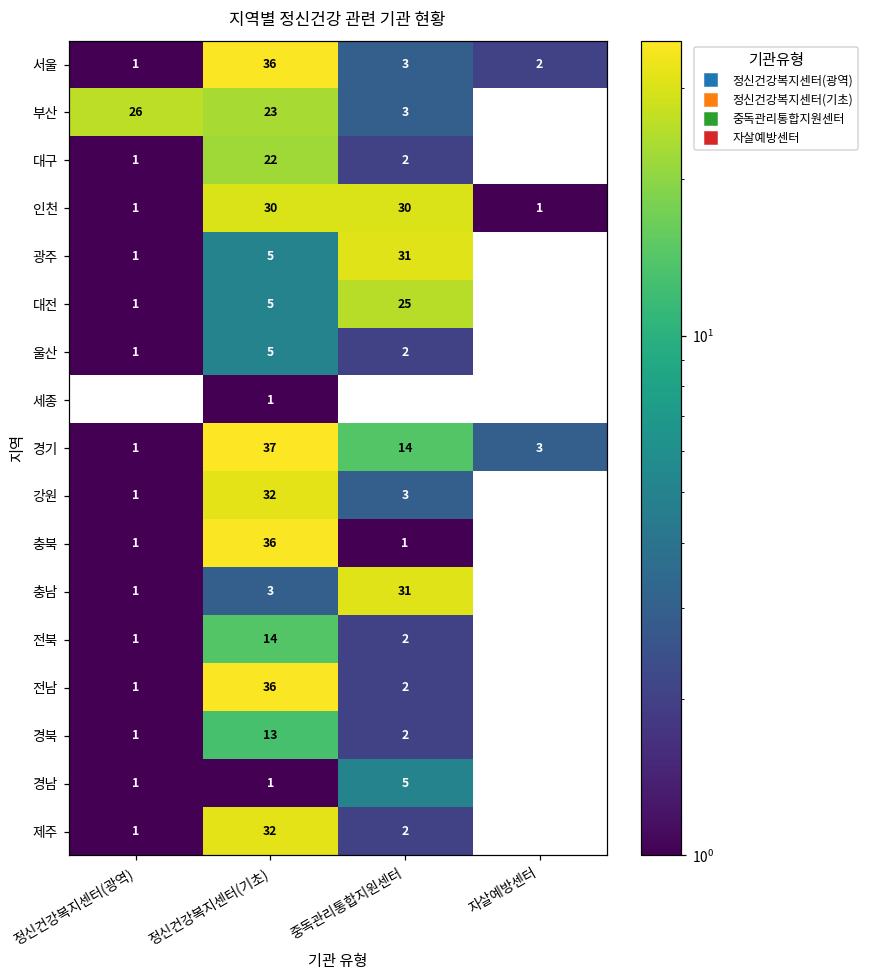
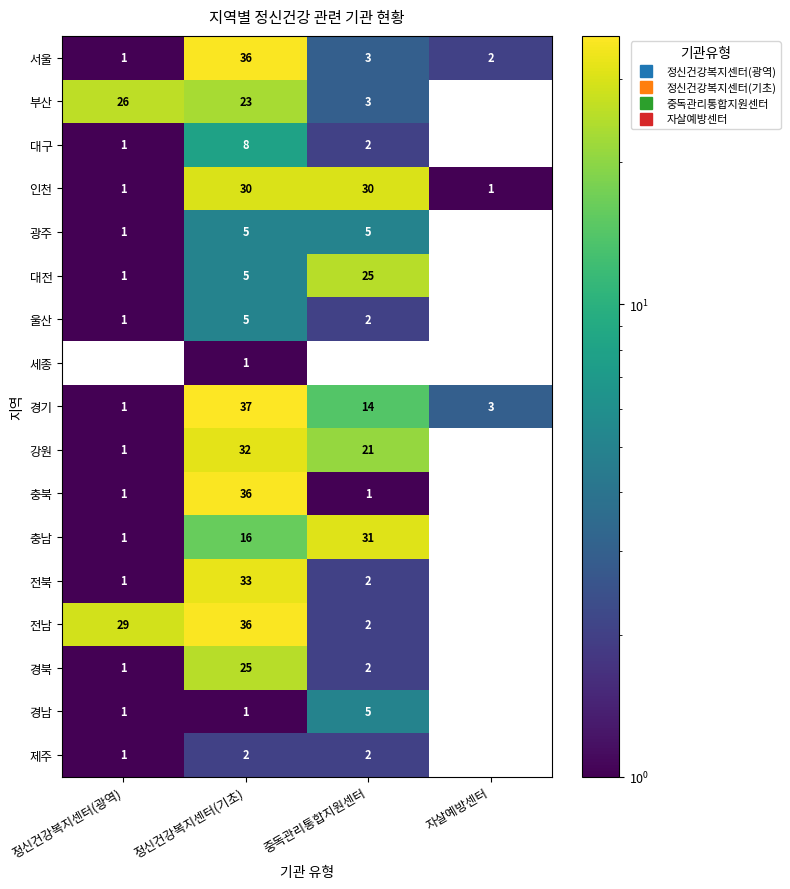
대구, 정신건강복지센터(기초): 22 -> 8
광주, 중독관리통합지원센터: 31 -> 5
강원, 중독관리통합지원센터: 3 -> 21
충남, 정신건강복지센터(기초): 3 -> 16
전북, 정신건강복지센터(기초): 14 -> 33
전남, 정신건강복지센터(광역): 1 -> 29
경북, 정신건강복지센터(기초): 13 -> 25
제주, 정신건강복지센터(기초): 32 -> 2
